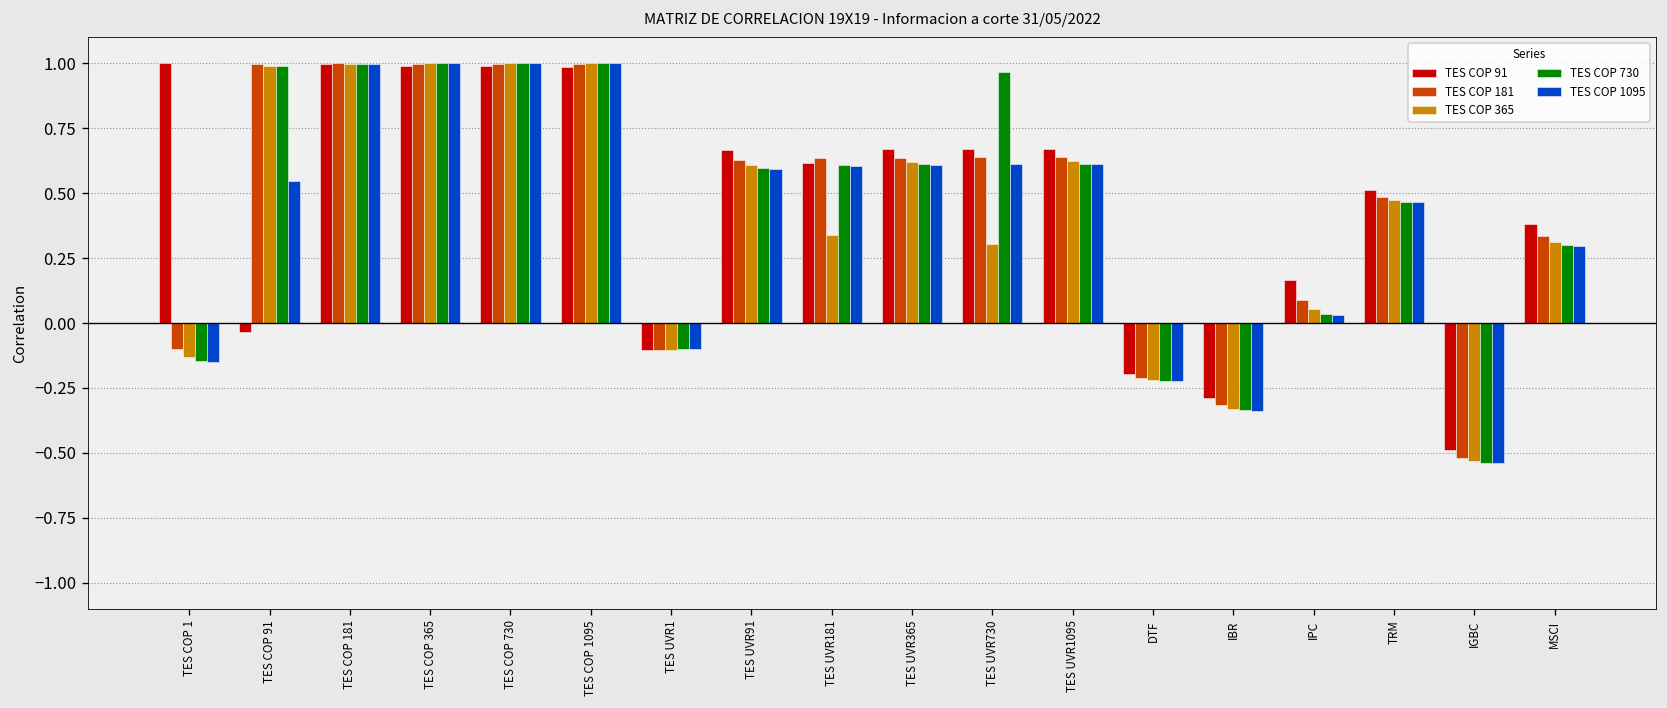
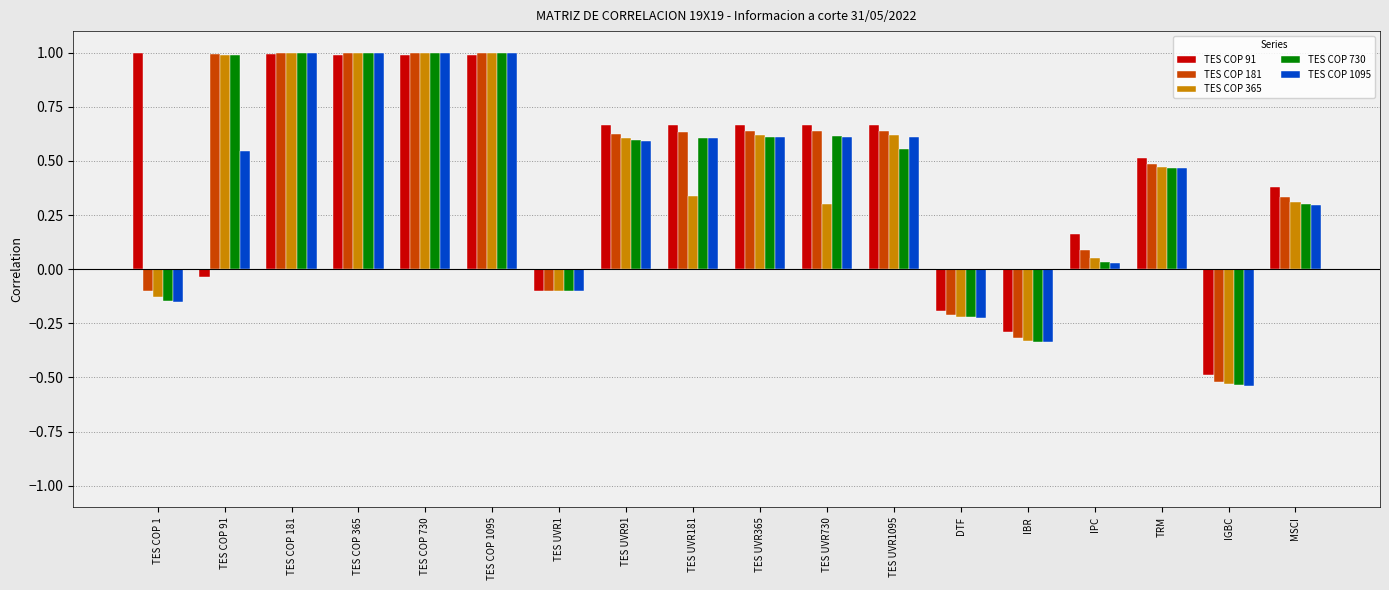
TES COP 91, TES UVR181: 0.61 -> 0.67
TES COP 730, TES UVR730: 0.97 -> 0.61
TES COP 730, TES UVR1095: 0.61 -> 0.56
